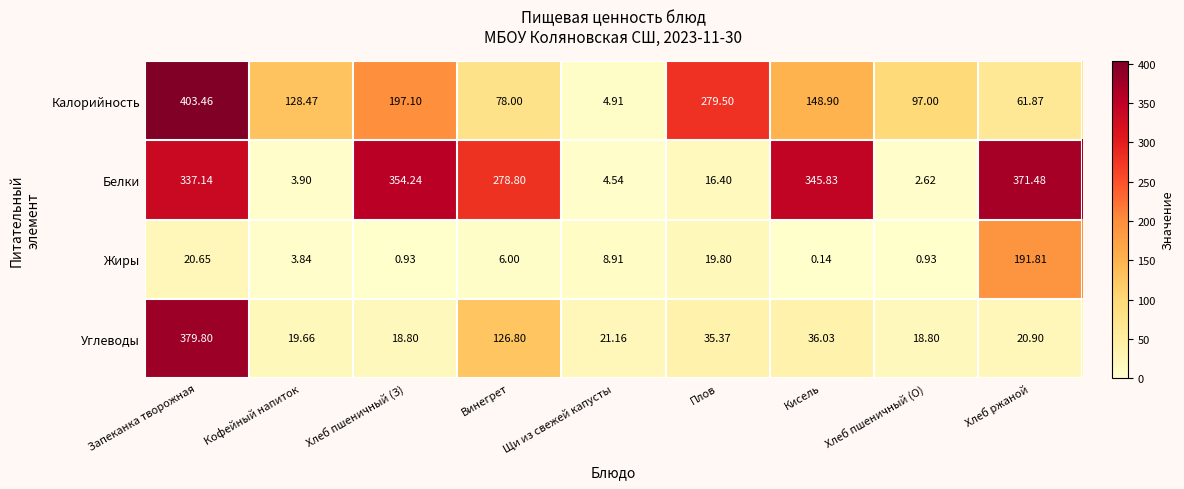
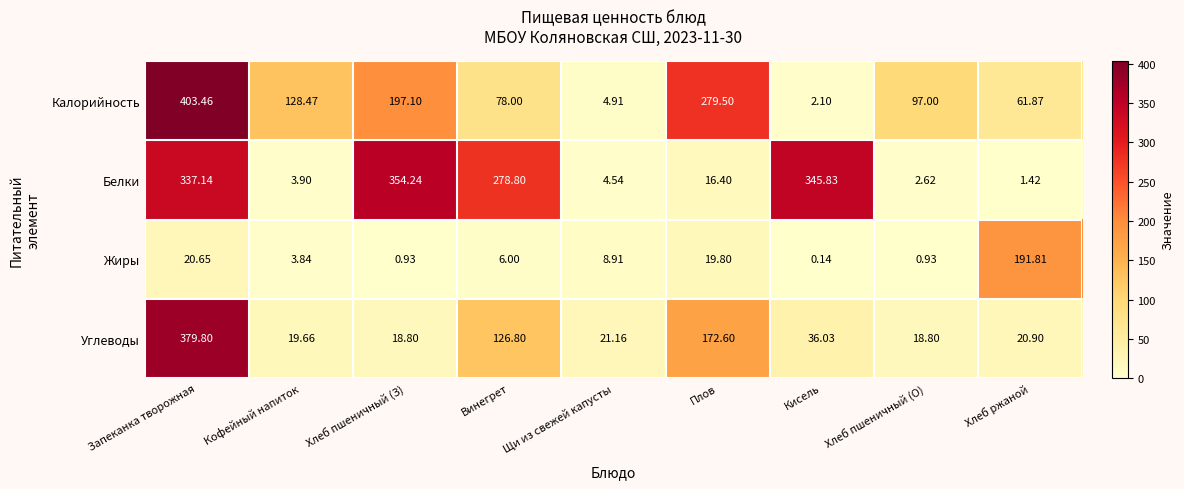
Калорийность, Кисель: 148.90 -> 2.10
Белки, Хлеб ржаной: 371.48 -> 1.42
Углеводы, Плов: 35.37 -> 172.60
